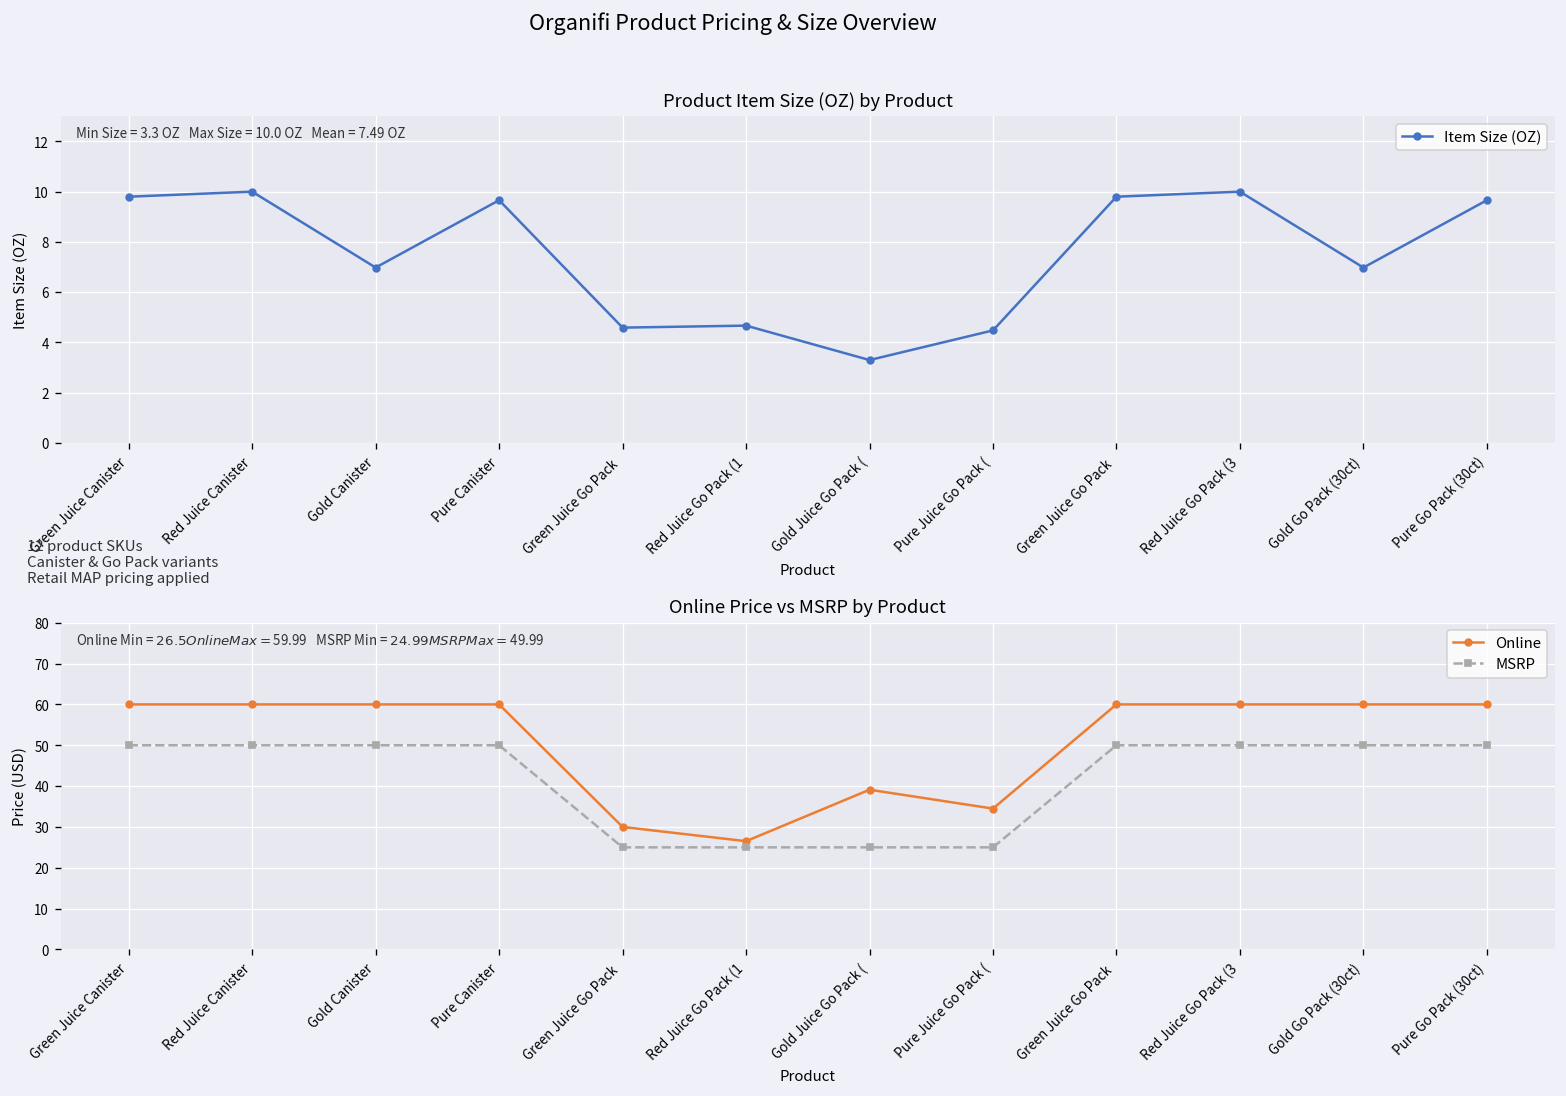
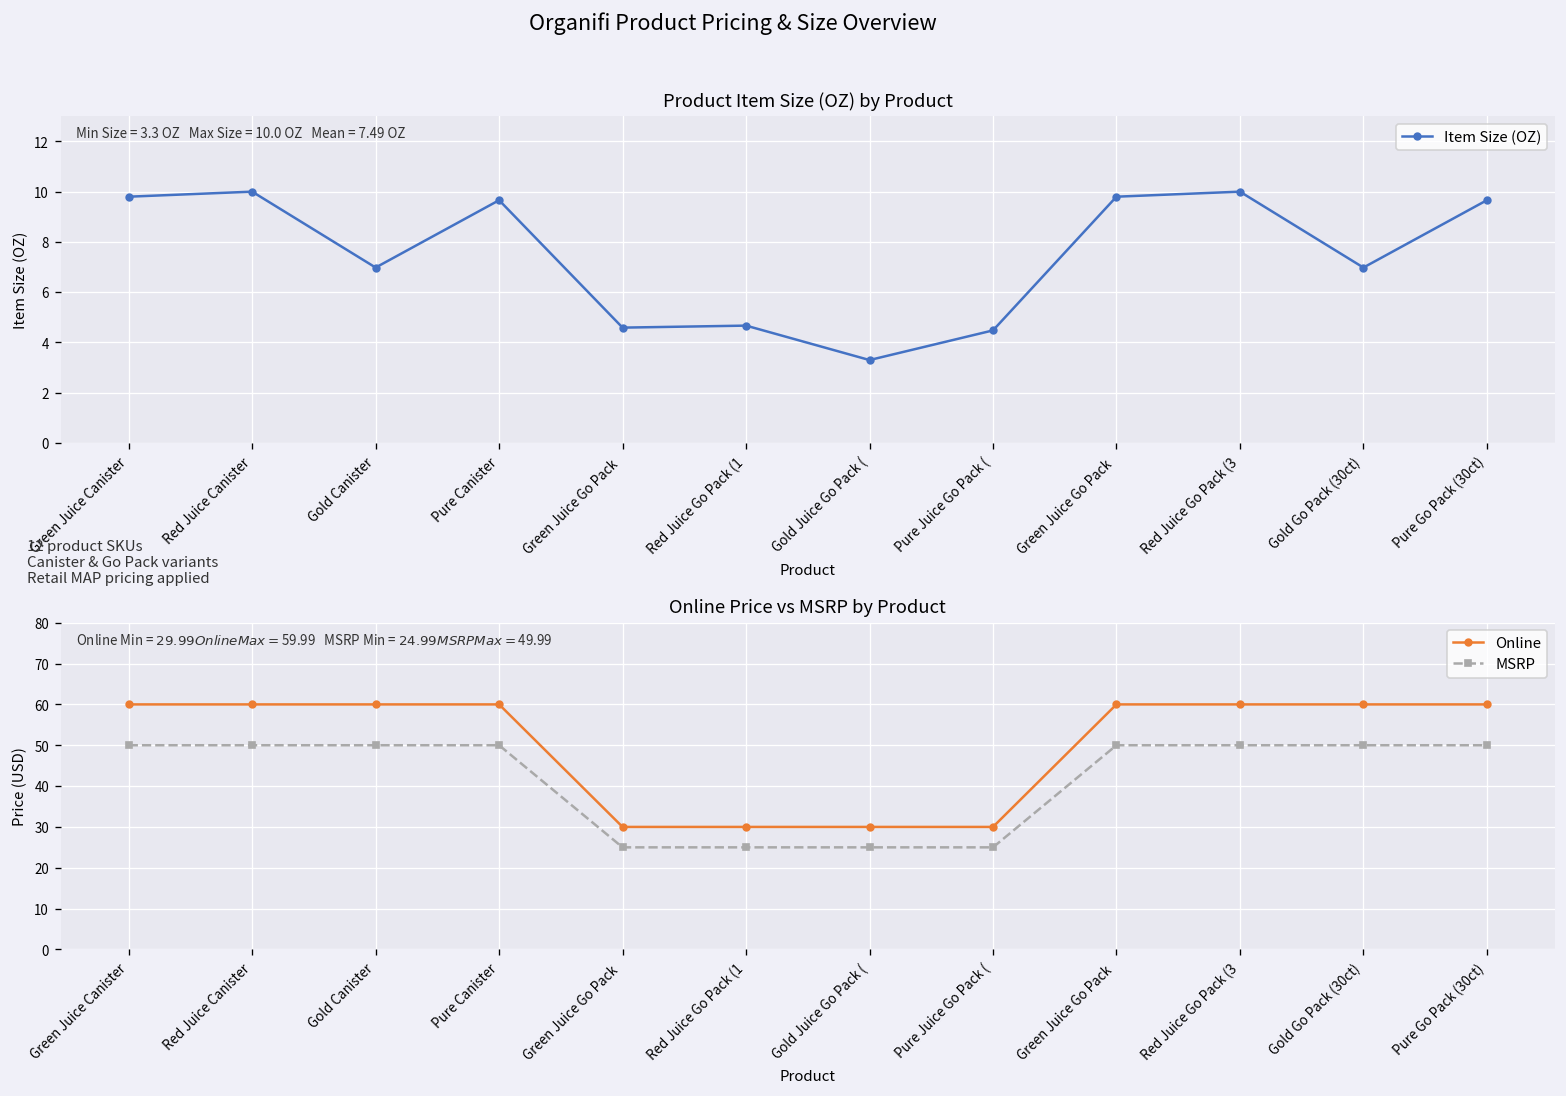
Online Price vs MSRP by Product, Online, Red Juice Go Pack (1: 27 -> 30
Online Price vs MSRP by Product, Online, Gold Juice Go Pack (: 39 -> 30
Online Price vs MSRP by Product, Online, Pure Juice Go Pack (: 34 -> 30
